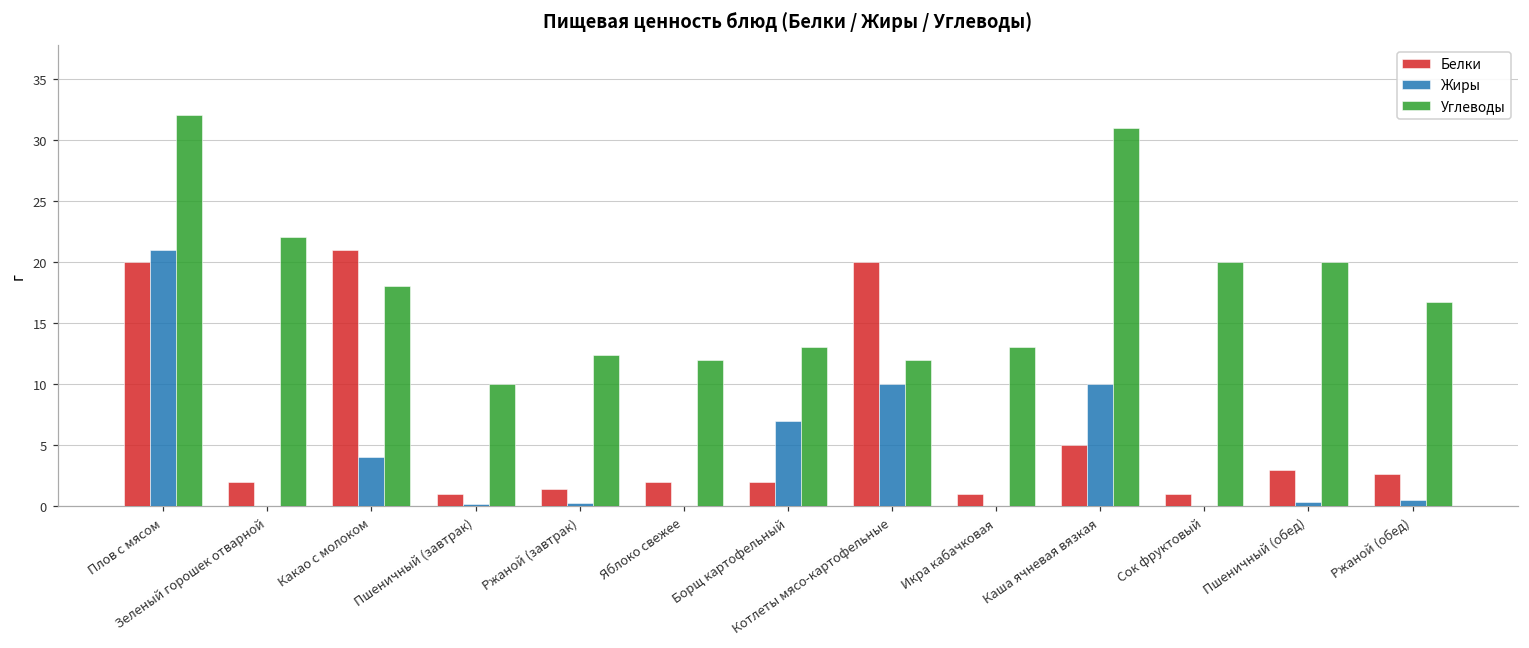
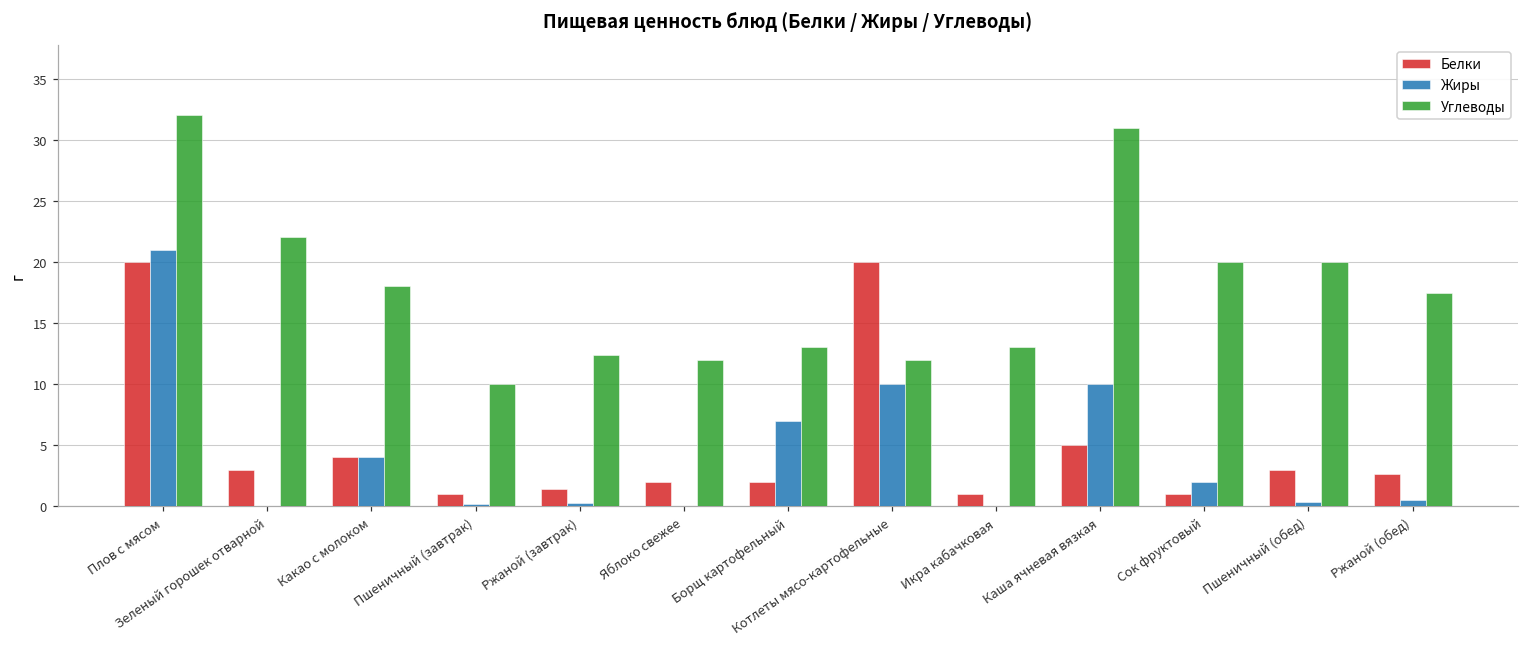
Белки, Зеленый горошек отварной: 2 -> 3
Белки, Какао с молоком: 21 -> 4
Жиры, Сок фруктовый: 0 -> 2
Углеводы, Ржаной (обед): 16.7 -> 17.5
